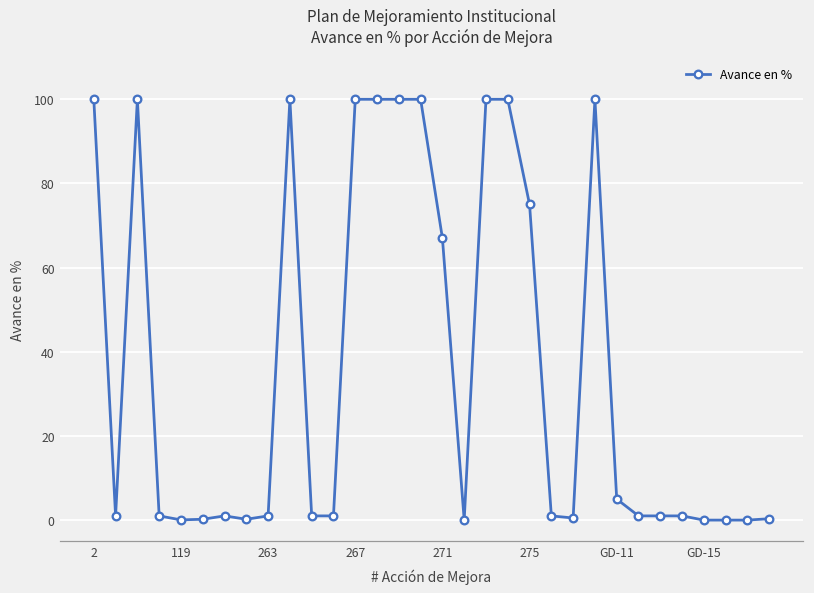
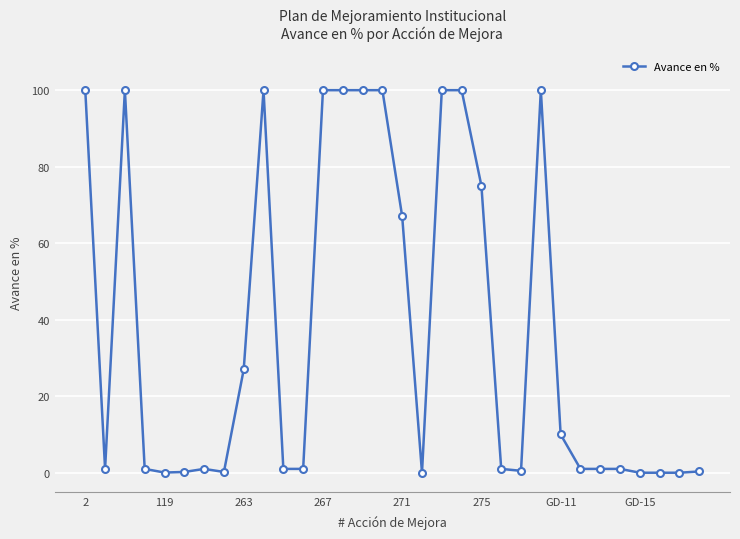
263: 1 -> 27
GD-11: 5 -> 10
